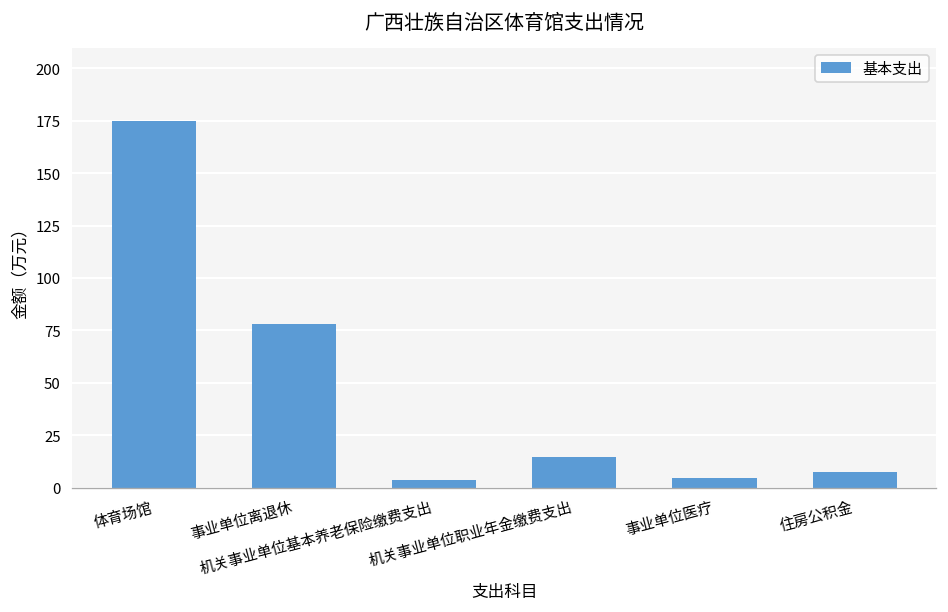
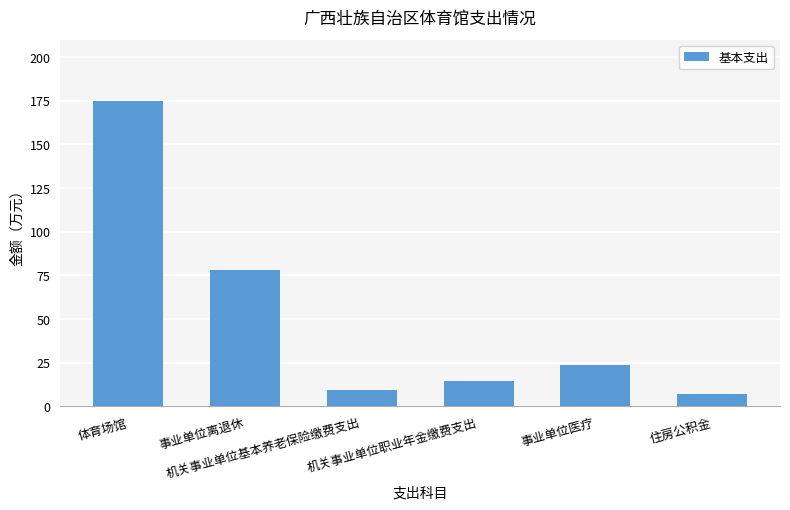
机关事业单位基本养老保险缴费支出: 4 -> 10
事业单位医疗: 4 -> 24
